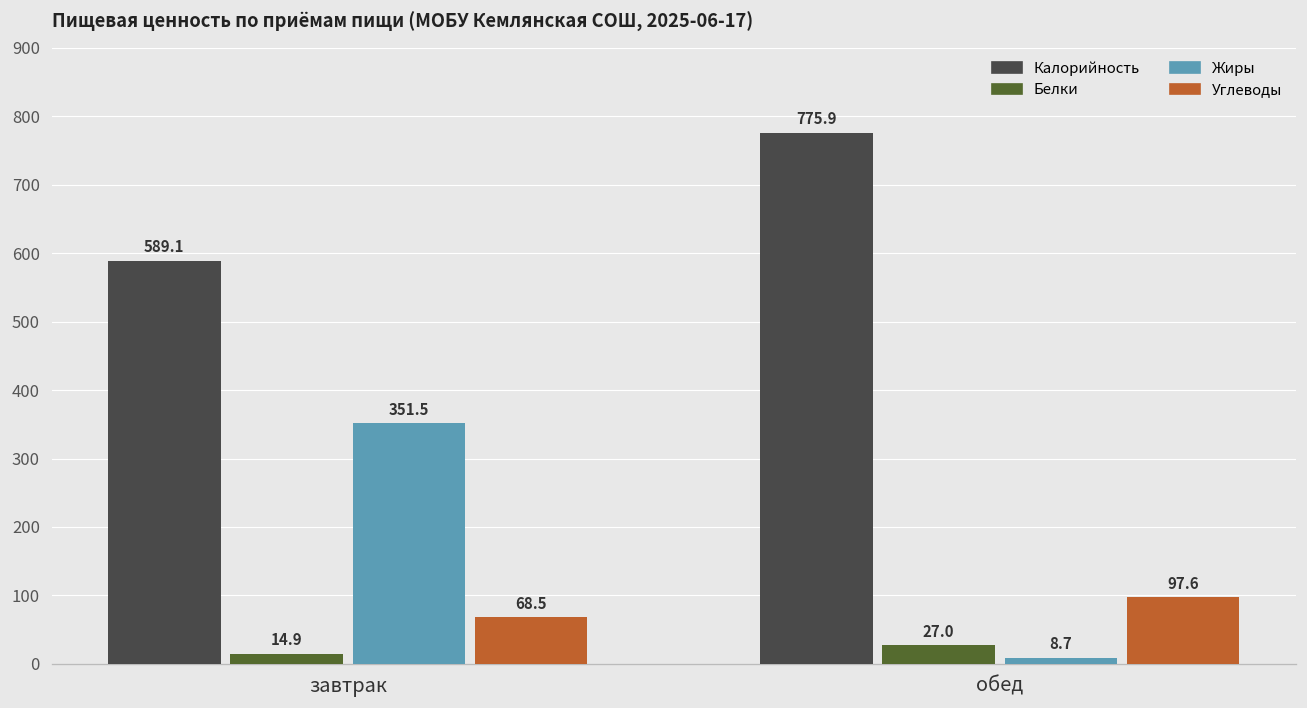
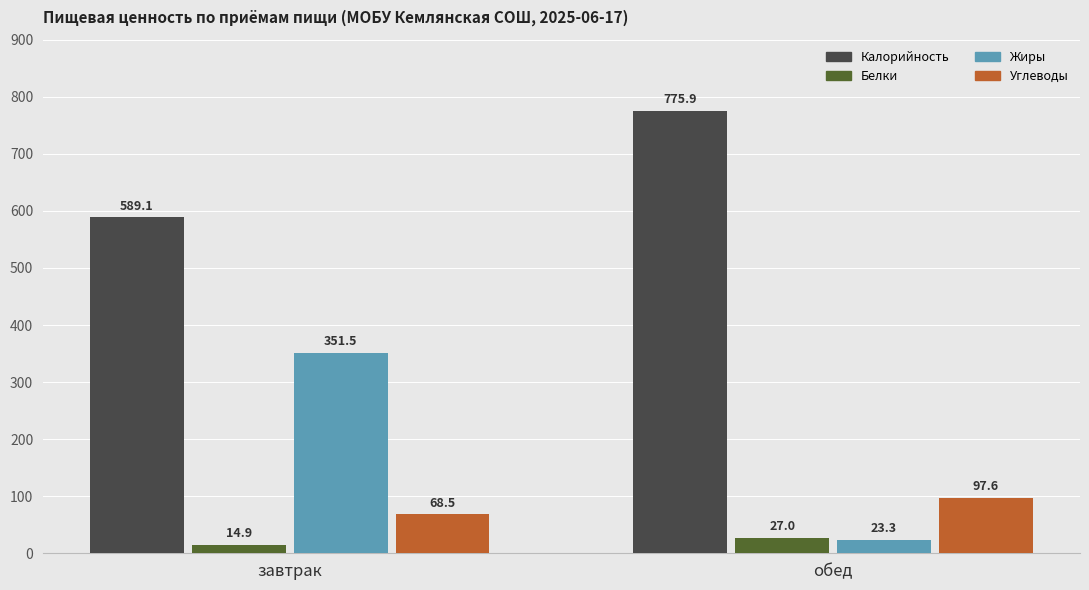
Жиры, обед: 8.7 -> 23.3
